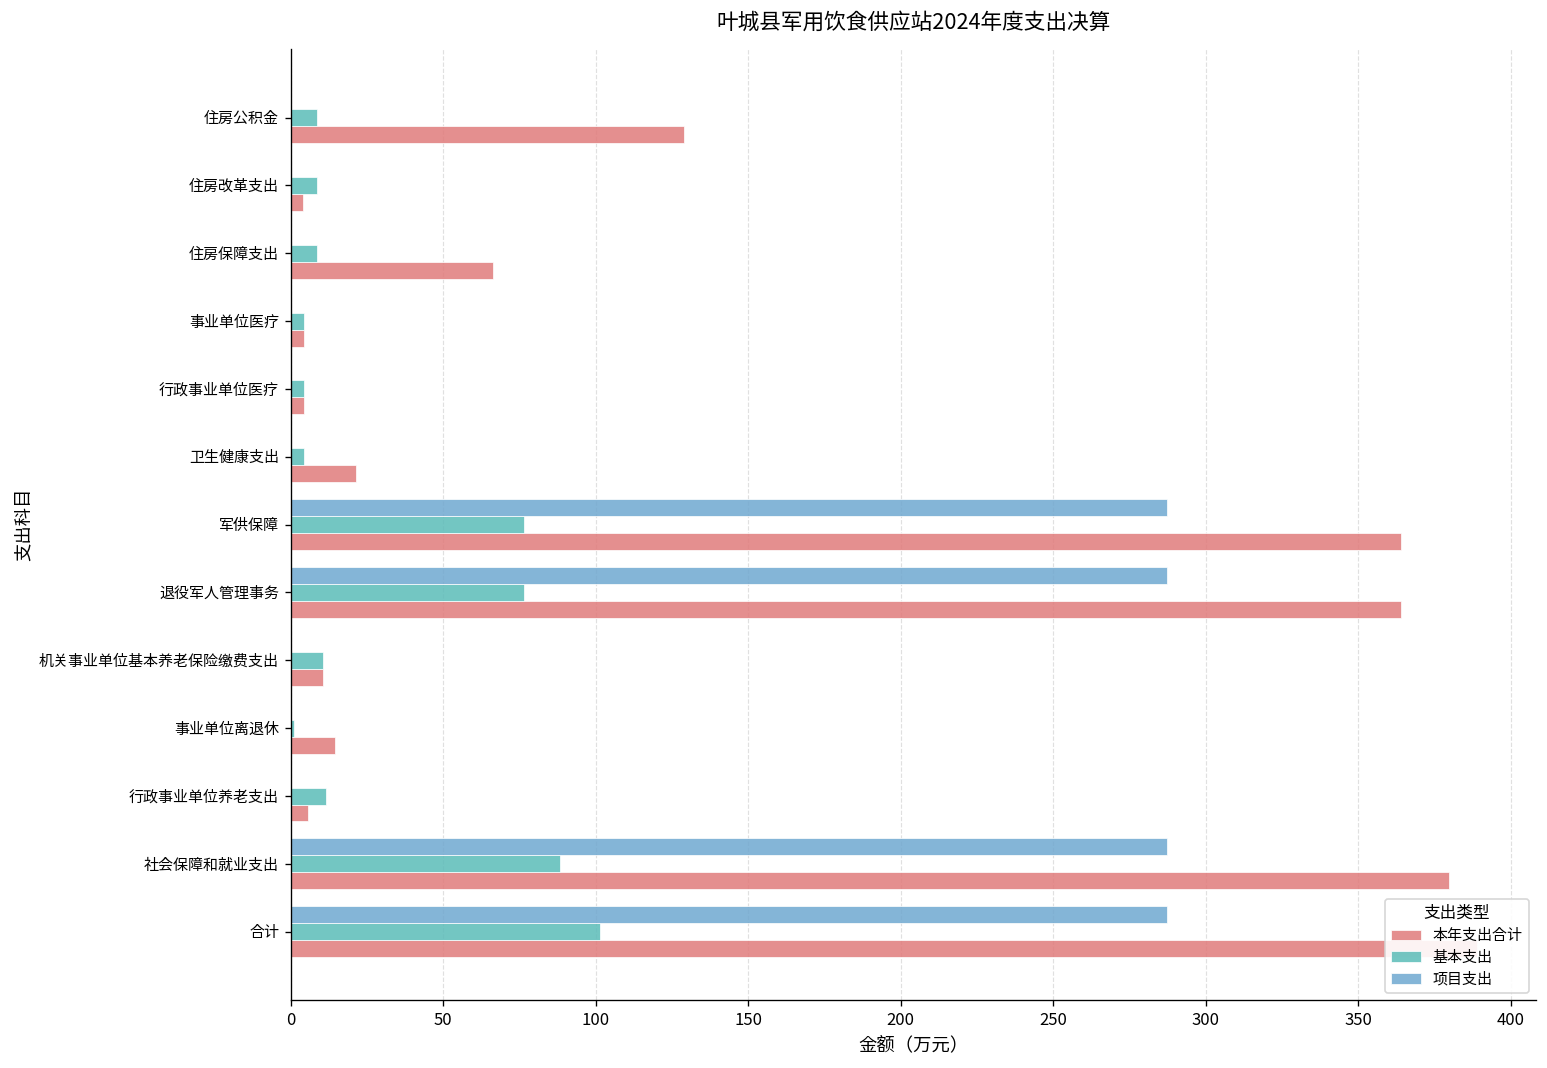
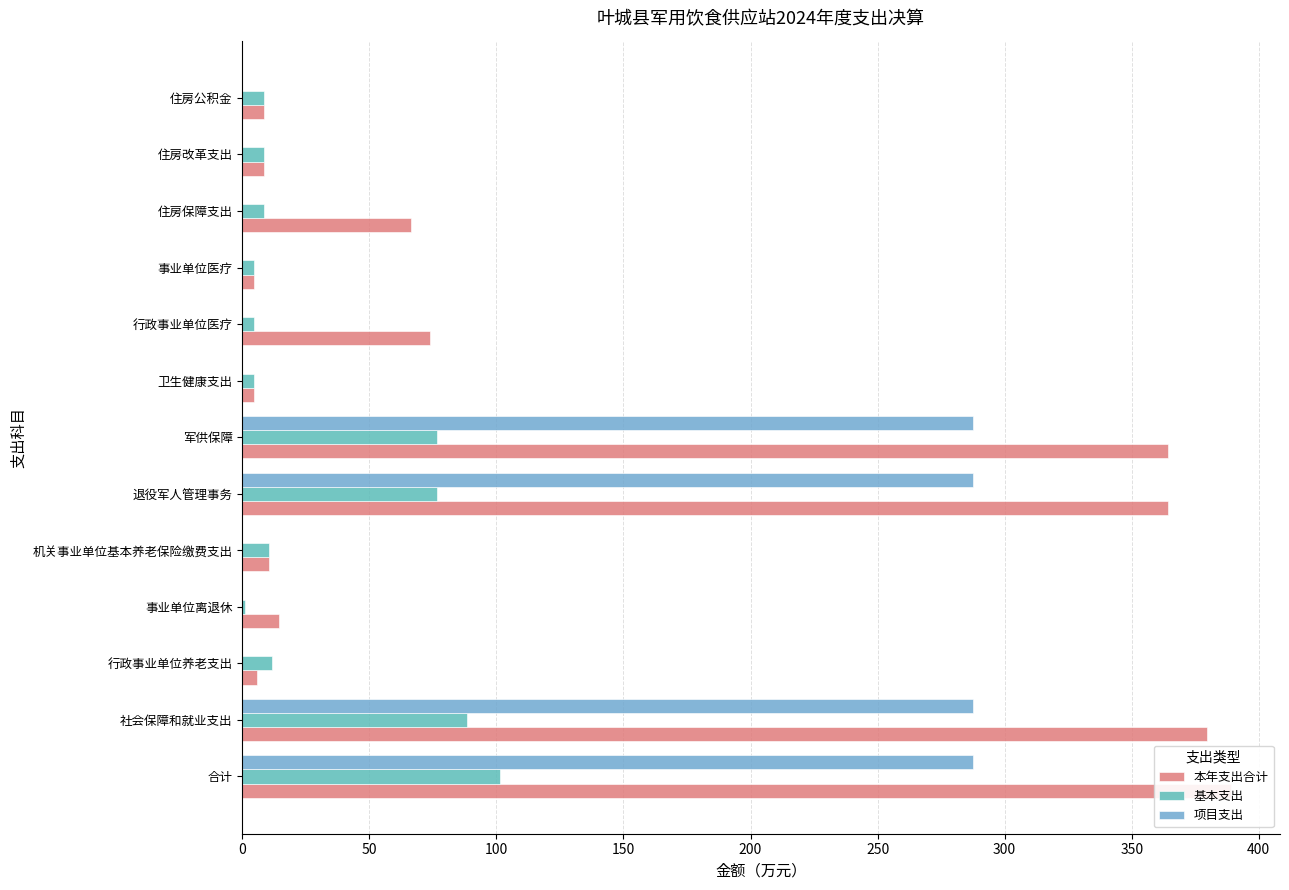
本年支出合计, 住房公积金: 129 -> 9
本年支出合计, 住房改革支出: 4 -> 9
本年支出合计, 行政事业单位医疗: 4 -> 74
本年支出合计, 卫生健康支出: 21 -> 4
